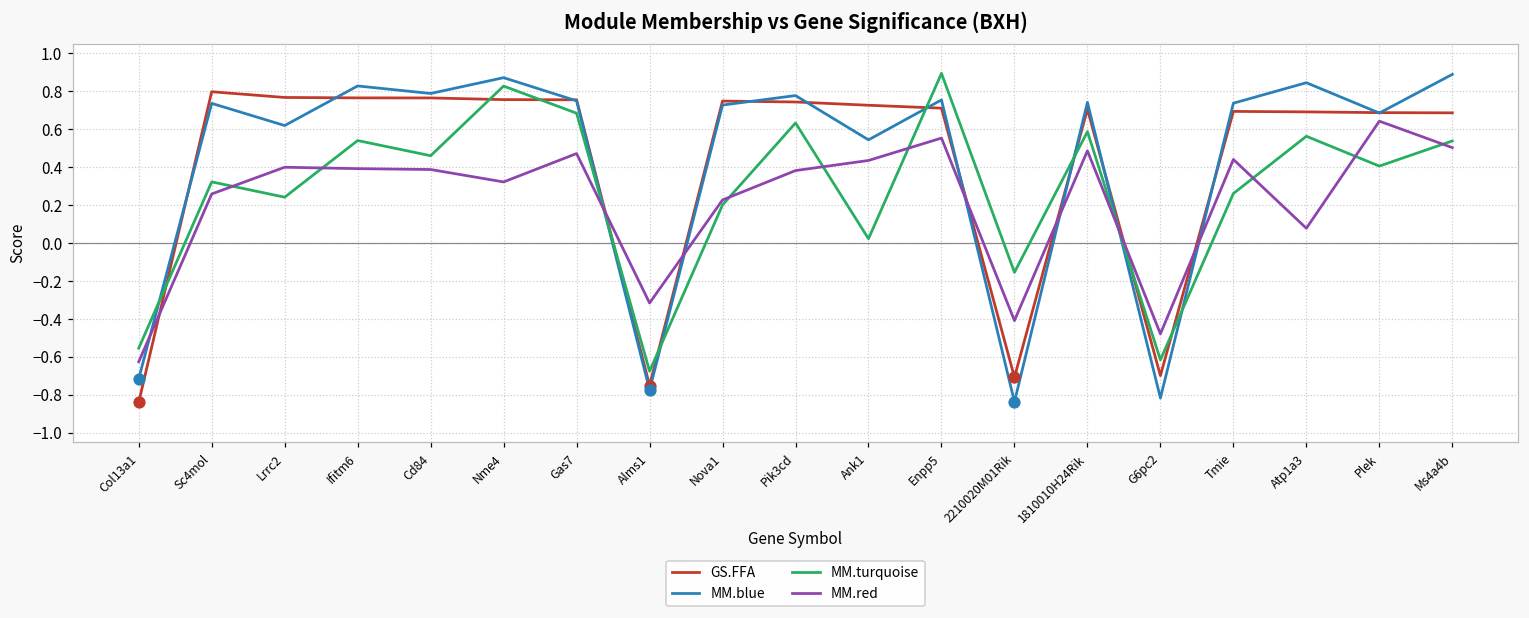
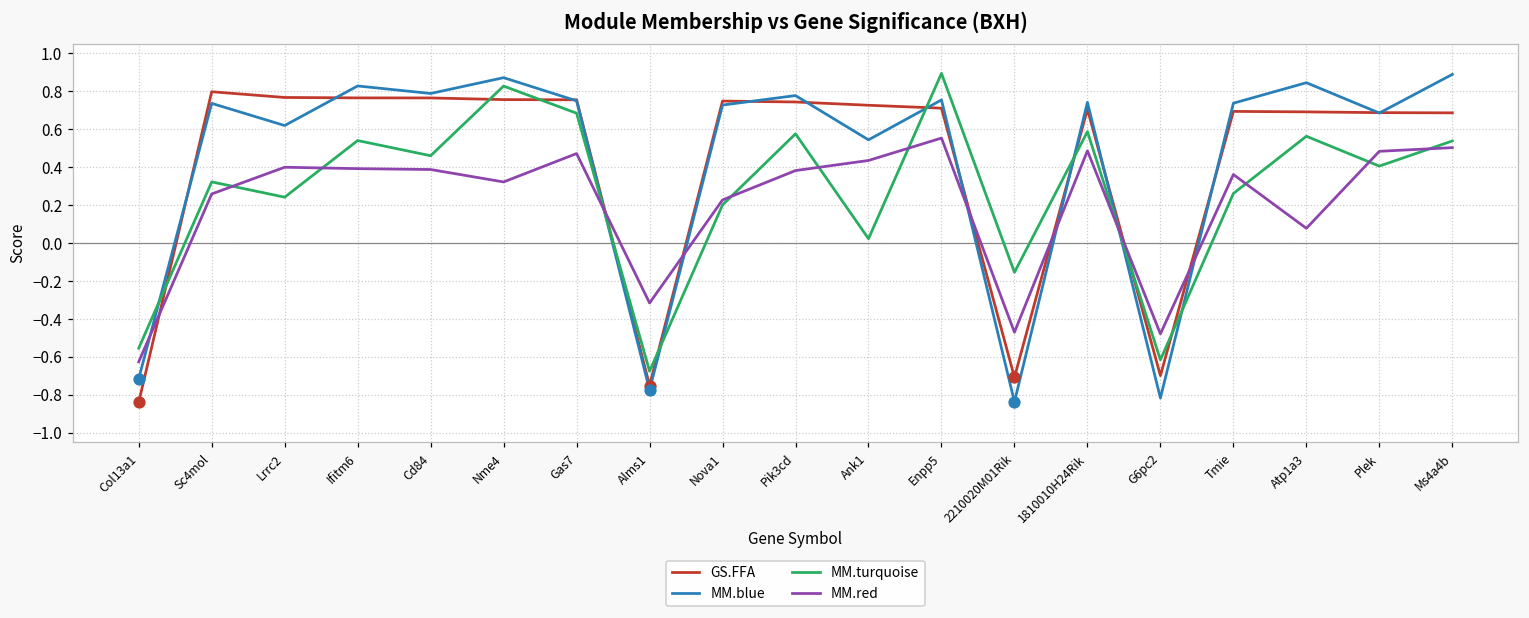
MM.turquoise, Pik3cd: 0.63 -> 0.57
MM.red, 2210020M01Rik: -0.41 -> -0.47
MM.red, Tmie: 0.44 -> 0.36
MM.red, Plek: 0.64 -> 0.48
